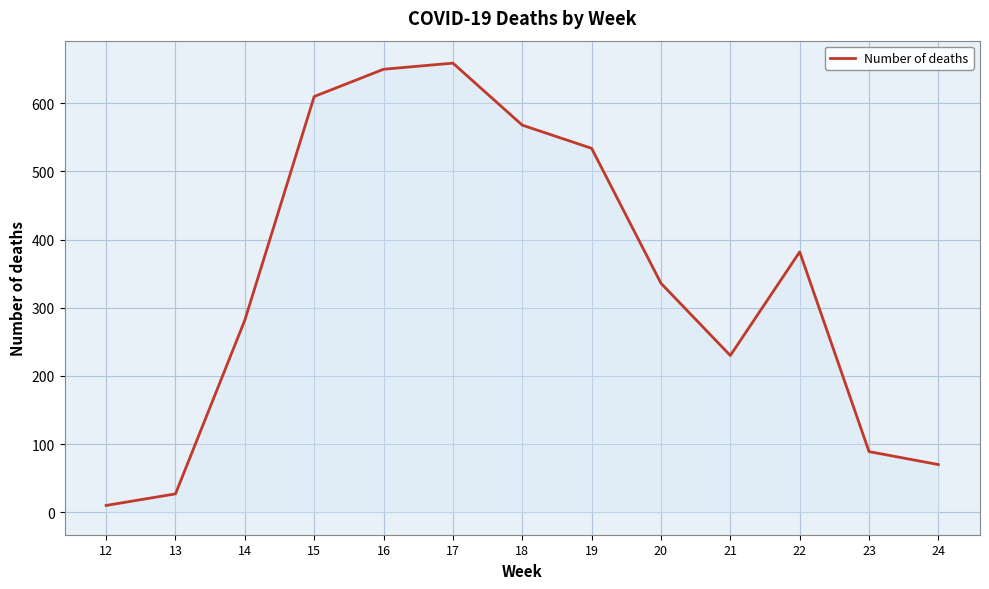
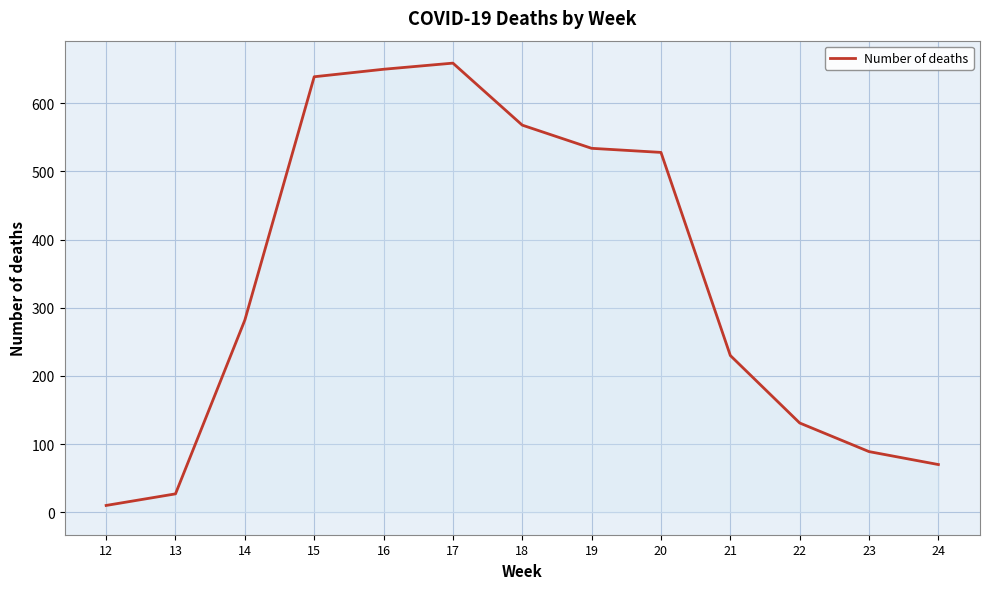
15: 610 -> 640
20: 340 -> 530
22: 380 -> 130
